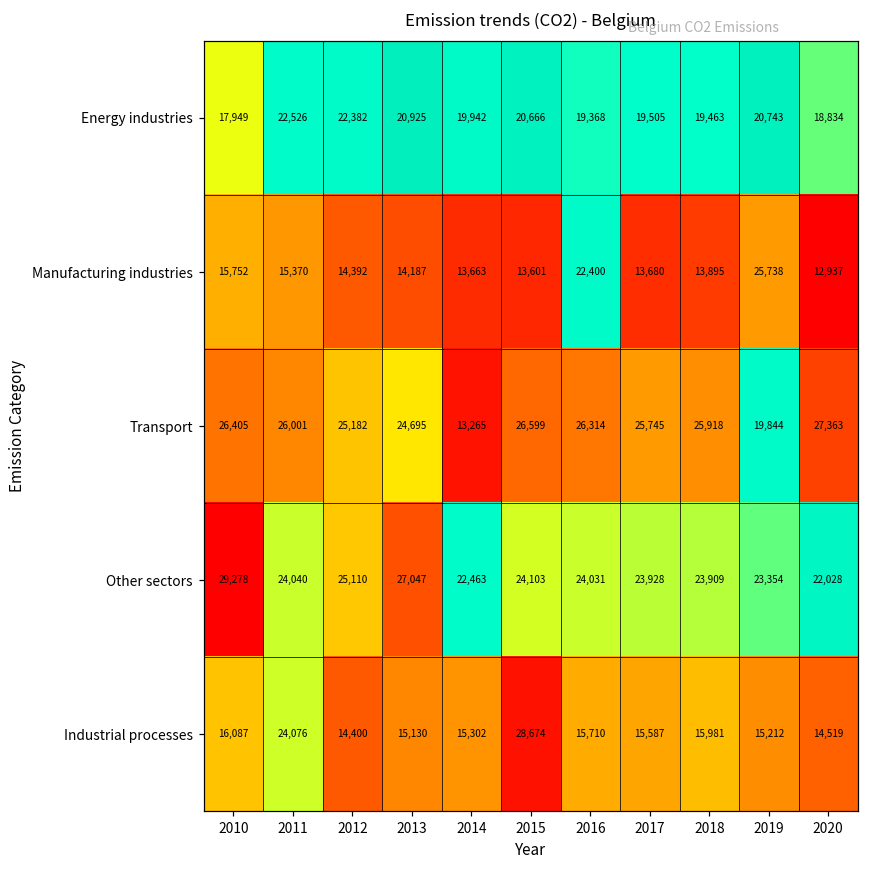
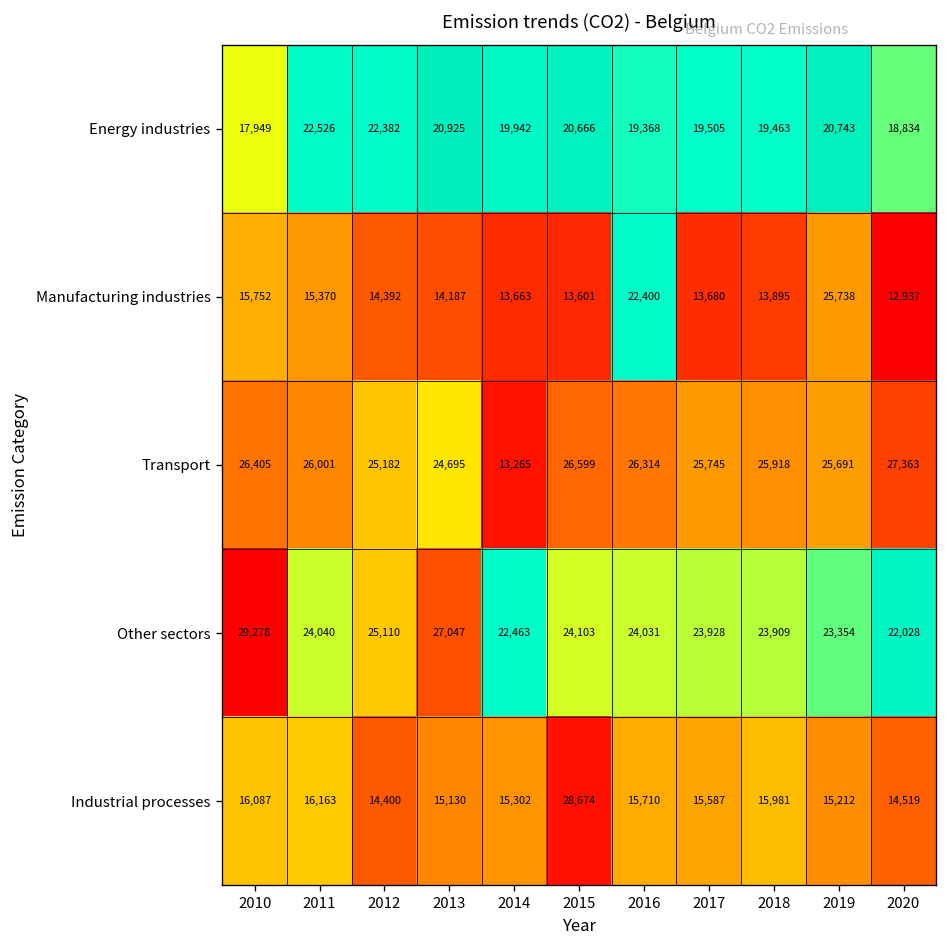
Transport, 2019: 19,844 -> 25,691
Industrial processes, 2011: 24,076 -> 16,163
